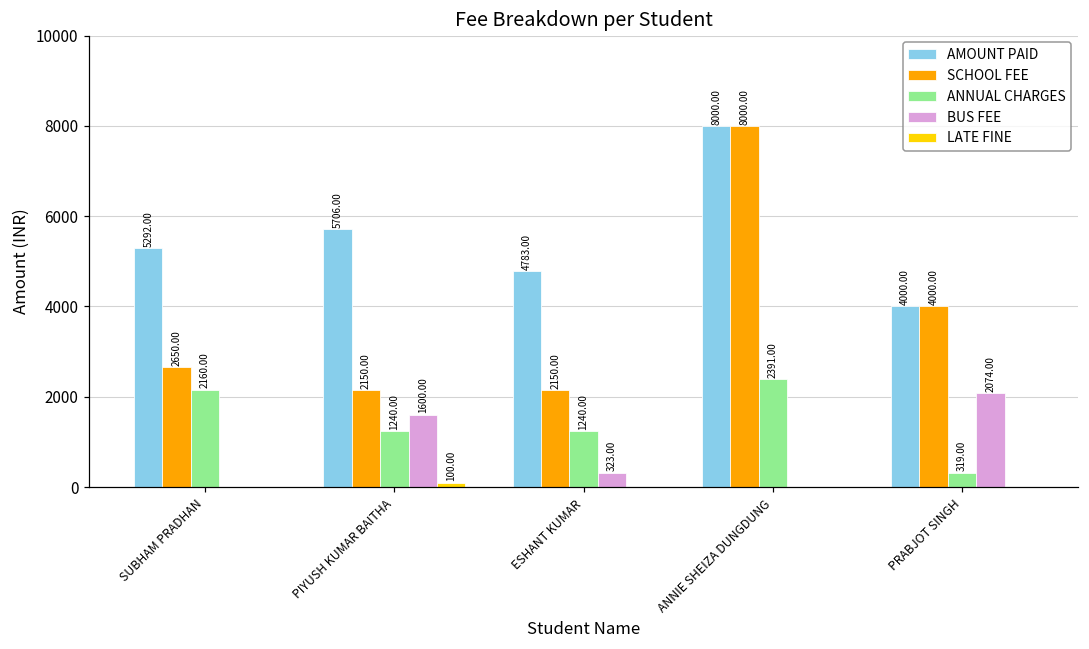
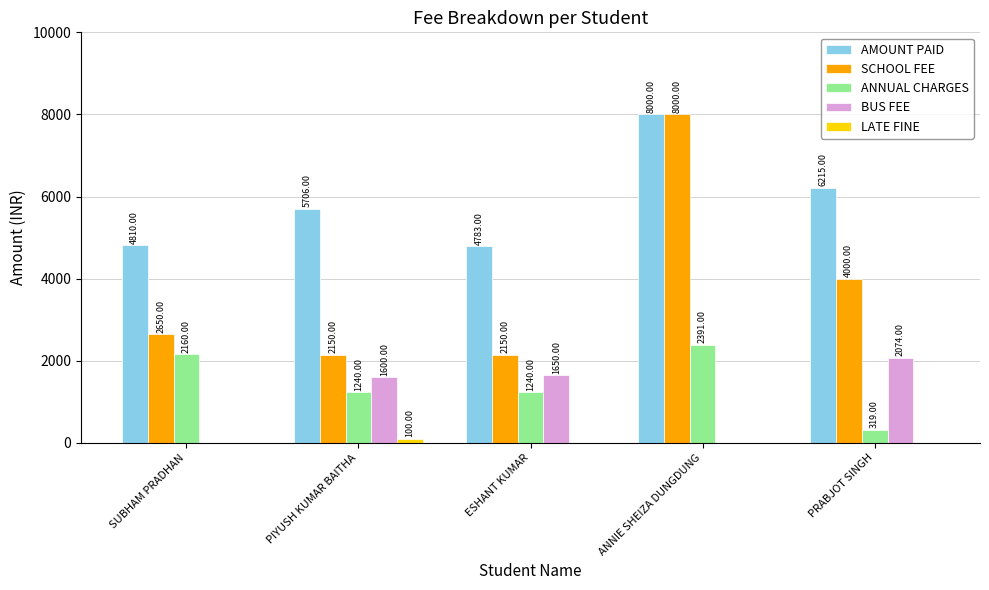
AMOUNT PAID, SUBHAM PRADHAN: 5292.00 -> 4810.00
BUS FEE, ESHANT KUMAR: 323.00 -> 1650.00
AMOUNT PAID, PRABJOT SINGH: 4000.00 -> 6215.00
